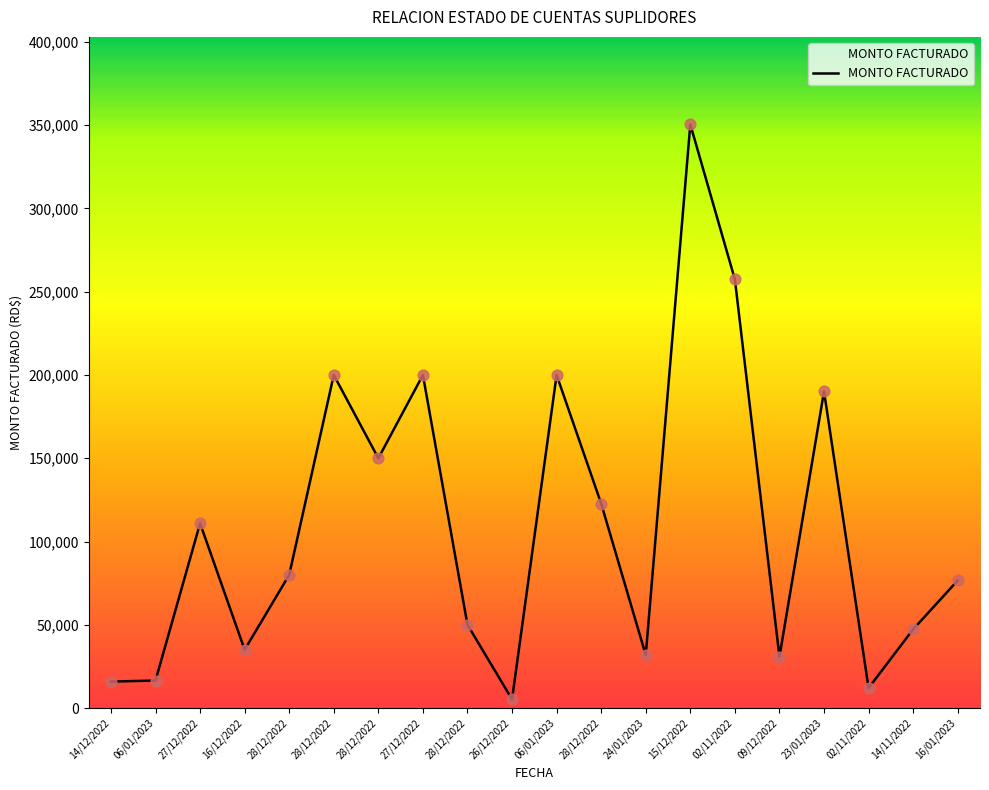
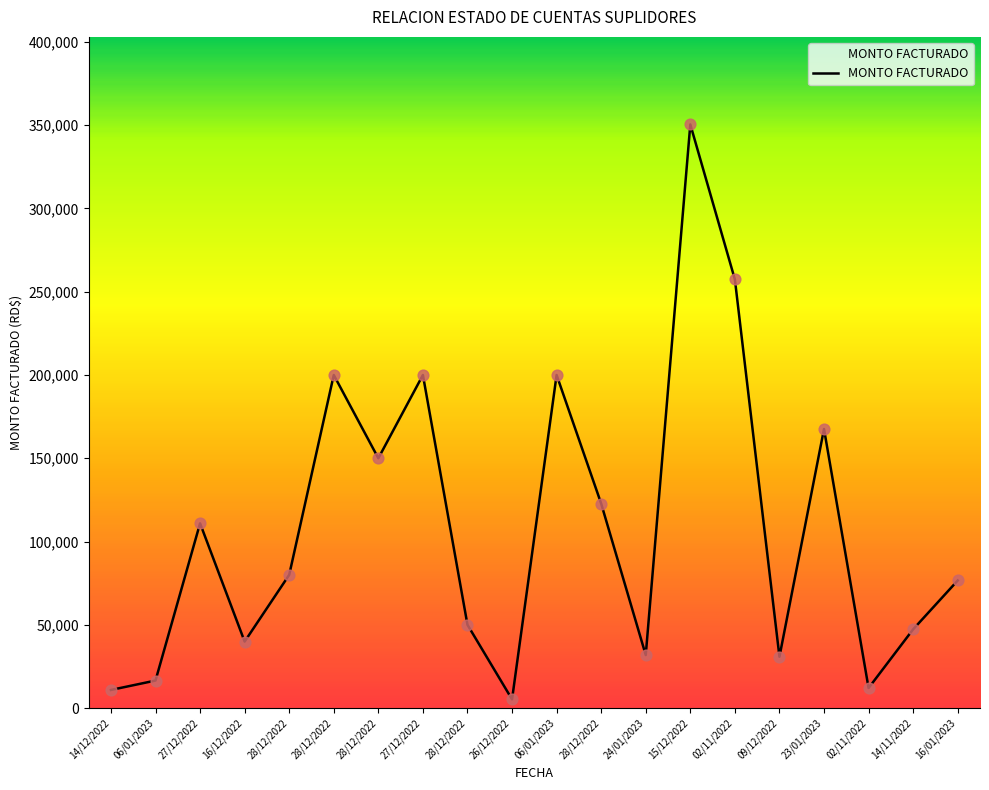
14/12/2022: 16,000 -> 11,000
16/12/2022: 35,000 -> 40,000
23/01/2023: 190,000 -> 168,000
